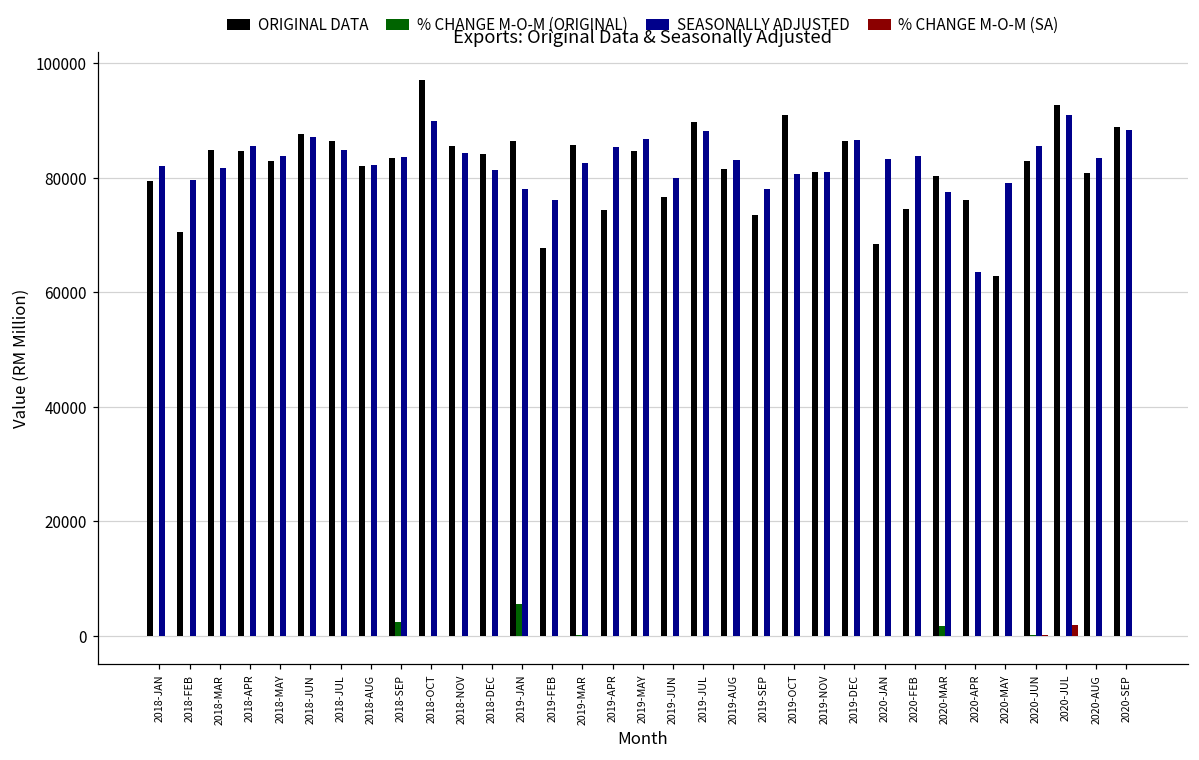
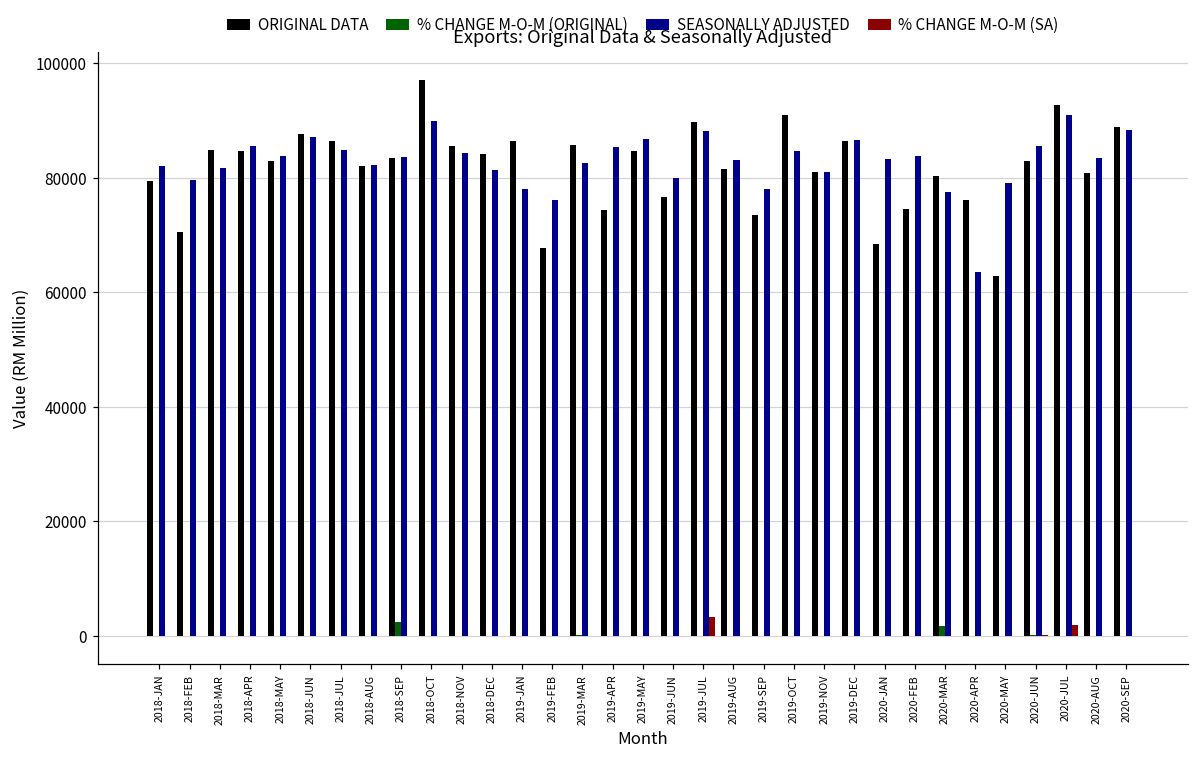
% CHANGE M-O-M (ORIGINAL), 2019-JAN: 6000 -> 0
% CHANGE M-O-M (SA), 2019-JUL: 0 -> 3000
SEASONALLY ADJUSTED, 2019-OCT: 81000 -> 85000
